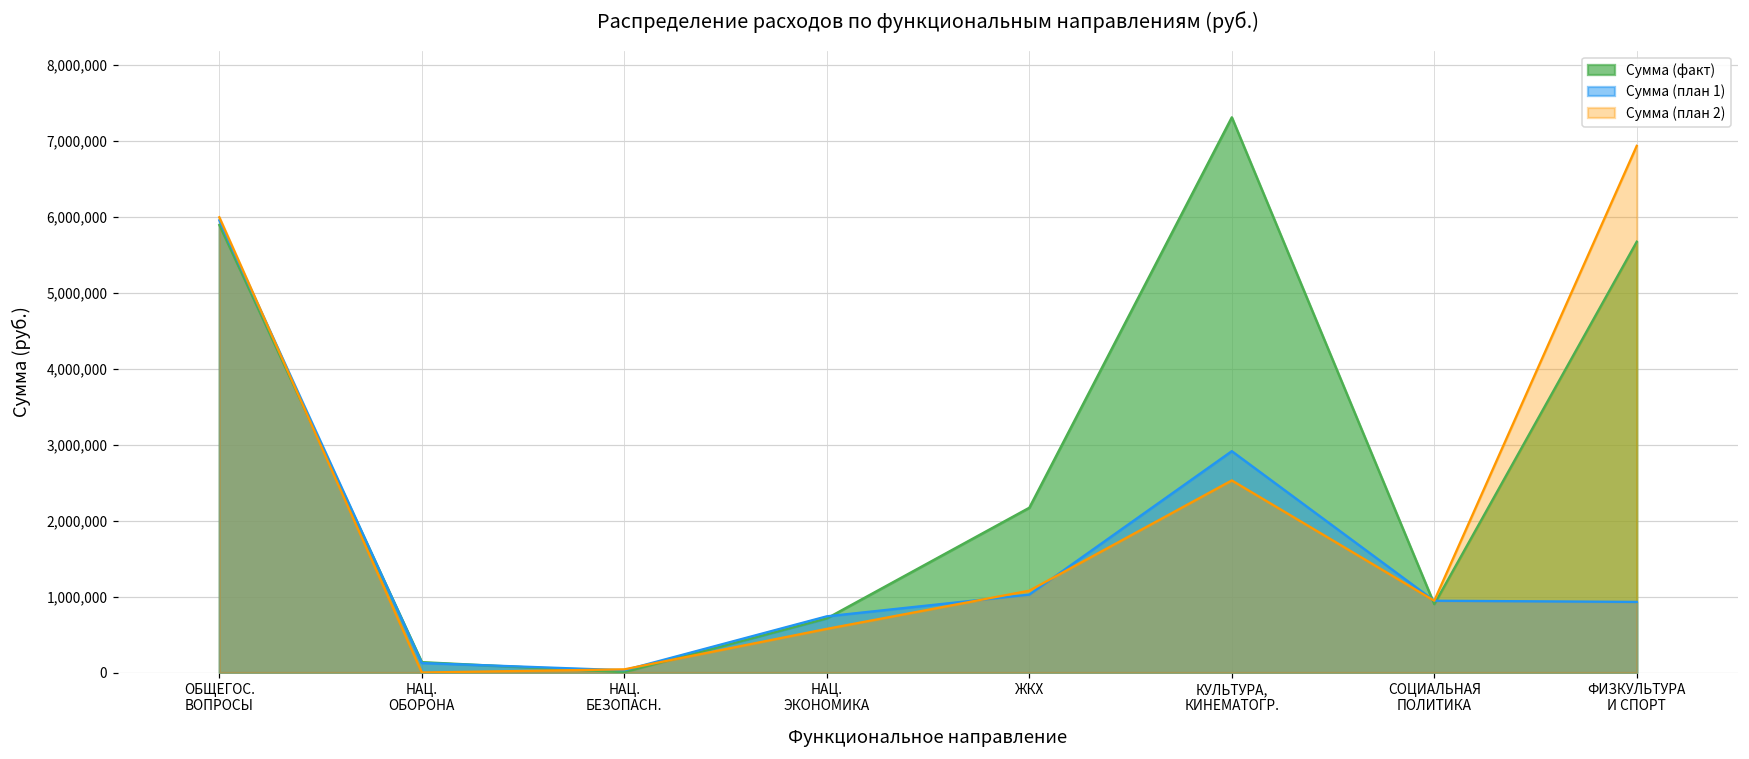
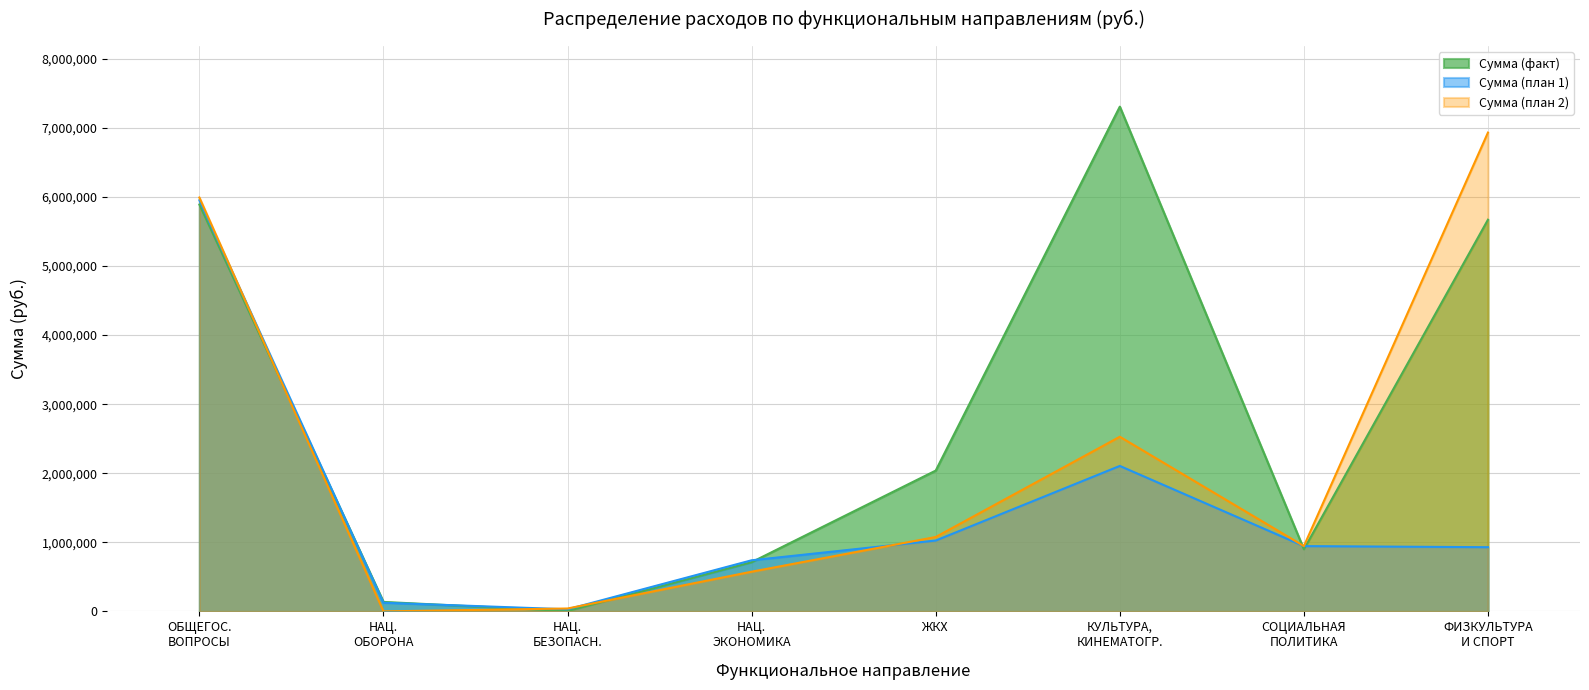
Сумма (факт), ЖКХ: 2,200,000 -> 2,000,000
Сумма (план 1), КУЛЬТУРА, КИНЕМАТОГР.: 2,900,000 -> 2,100,000
